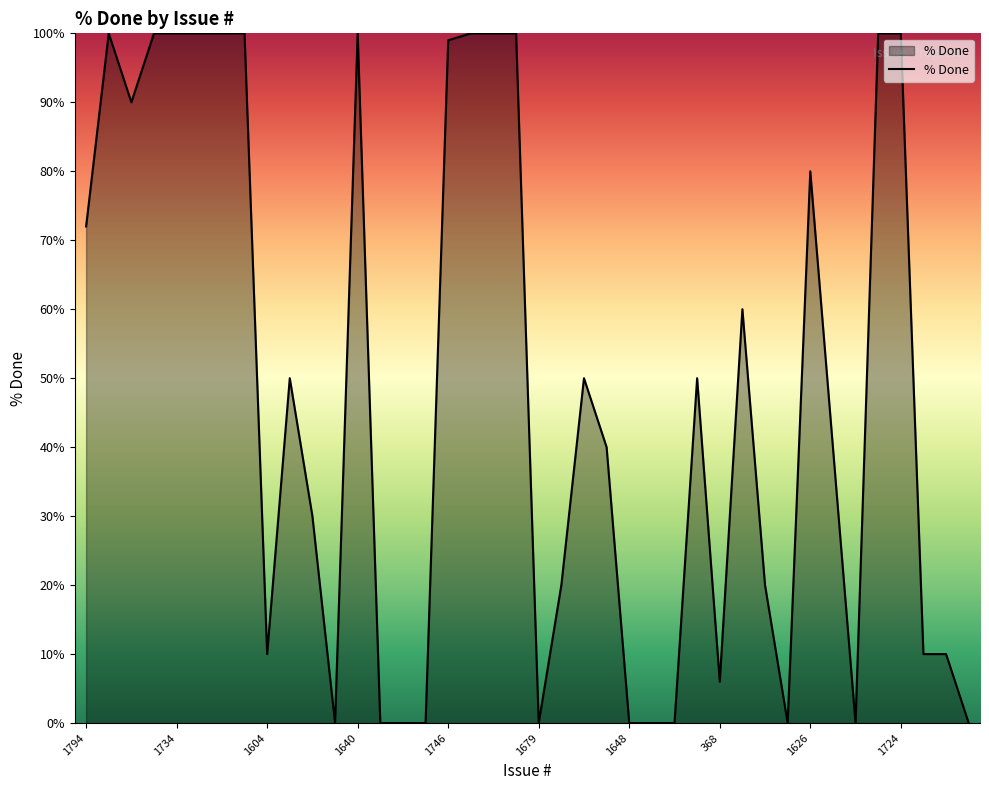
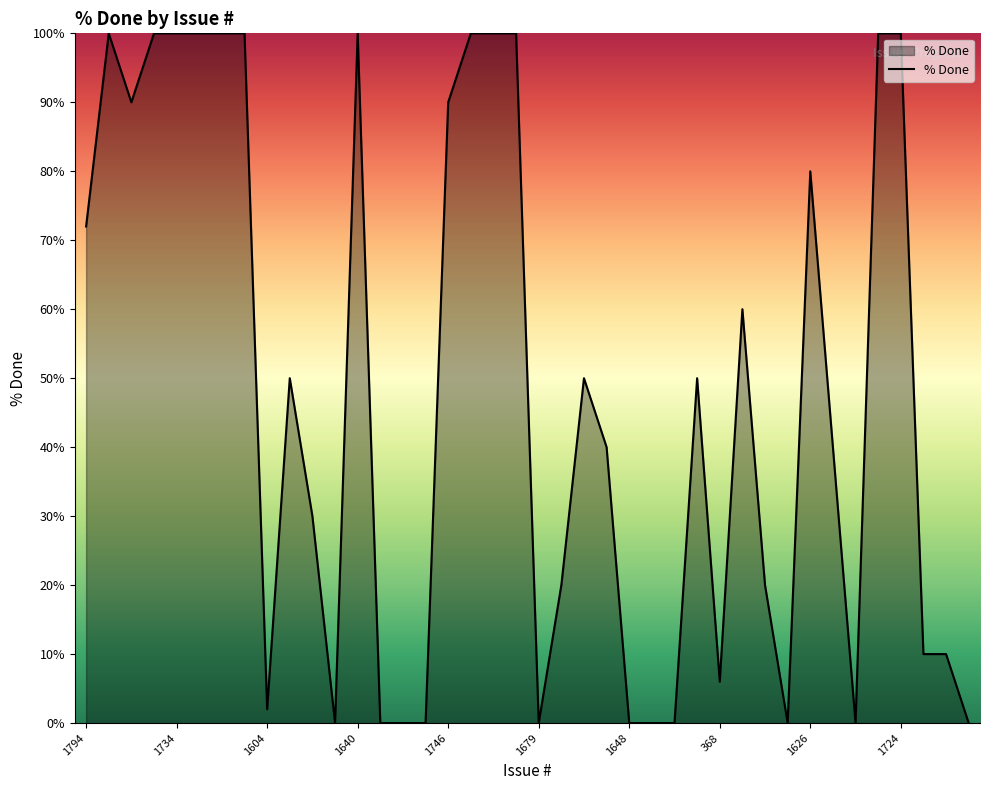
1604: 10% -> 2%
1746: 99% -> 90%
